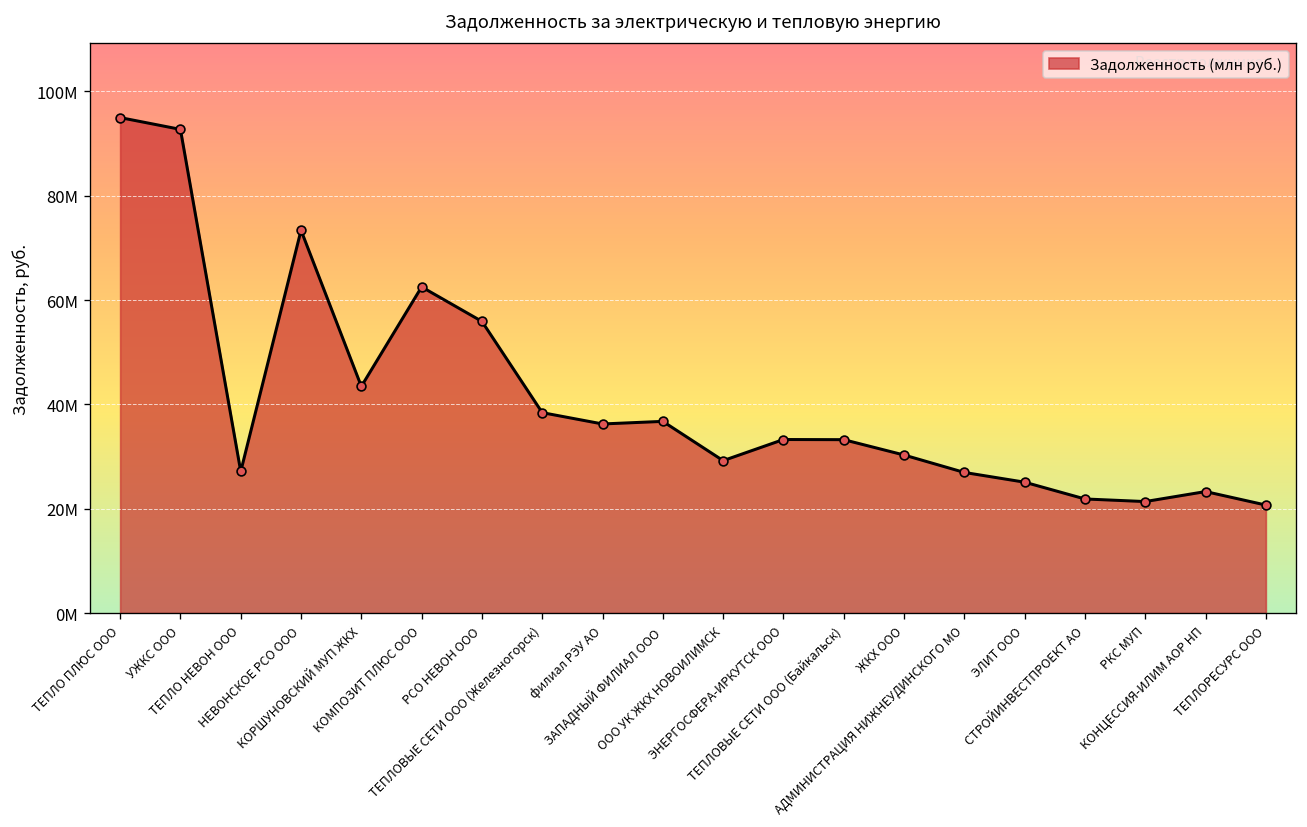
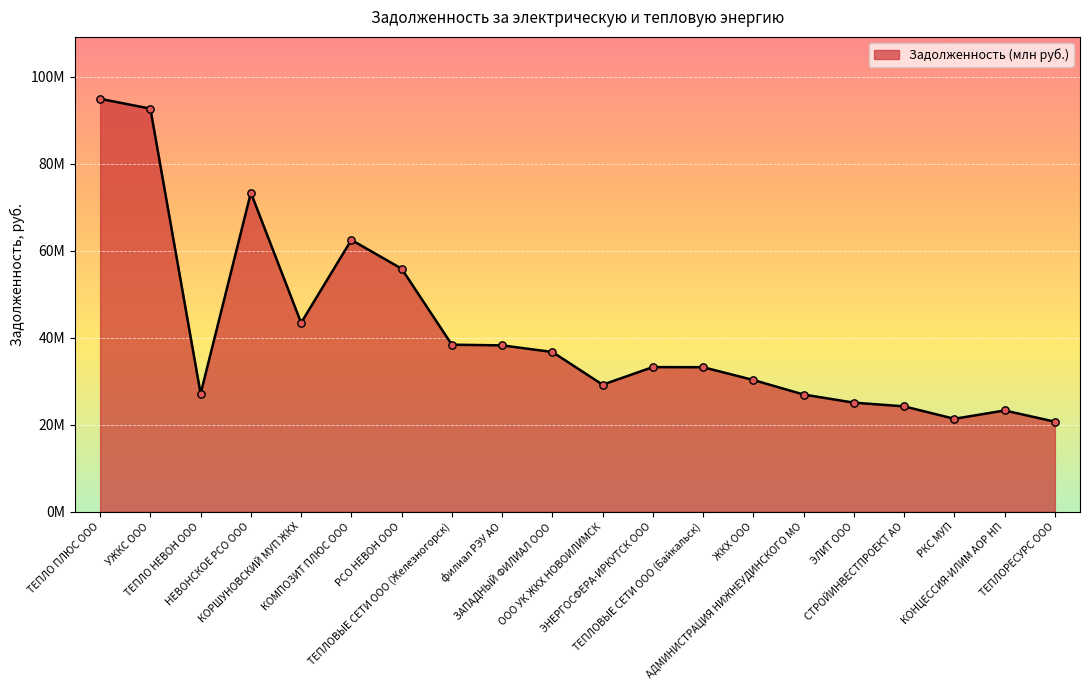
филиал РЭУ АО: 36000000 -> 38000000
СТРОЙИНВЕСТПРОЕКТ АО: 22000000 -> 24000000
